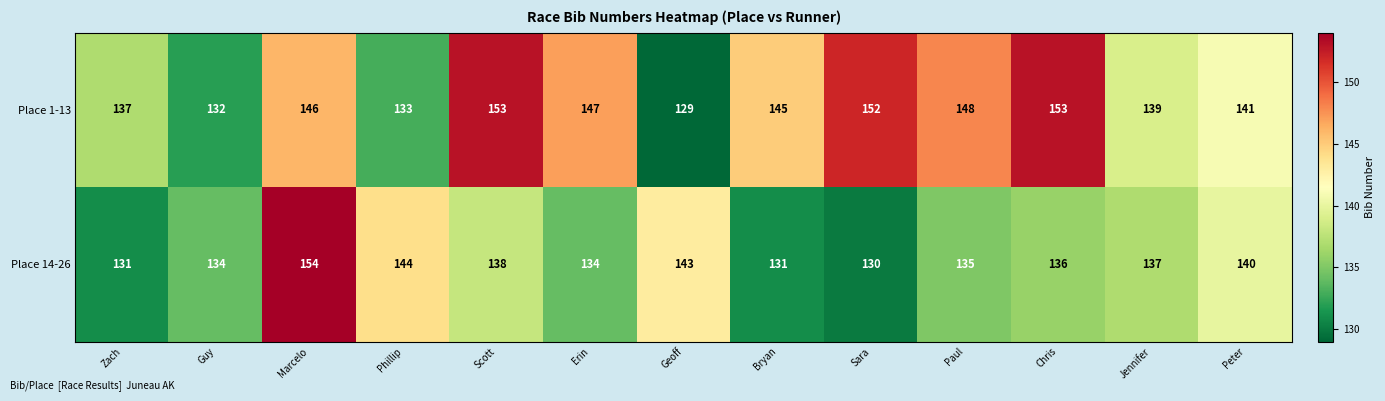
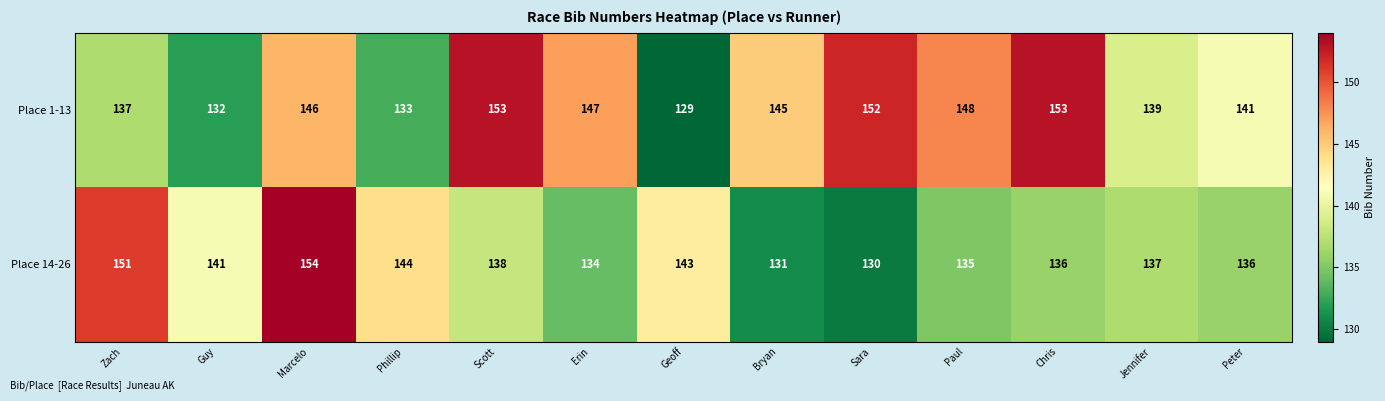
Place 14-26, Zach: 131 -> 151
Place 14-26, Guy: 134 -> 141
Place 14-26, Peter: 140 -> 136
